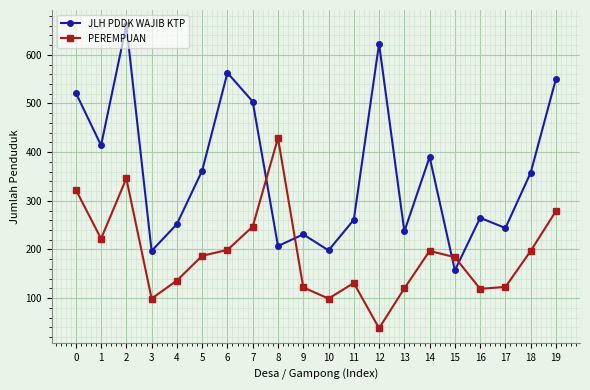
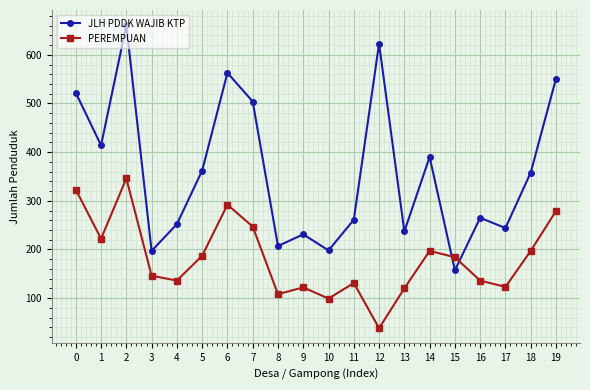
PEREMPUAN, 3: 100 -> 150
PEREMPUAN, 6: 200 -> 290
PEREMPUAN, 8: 430 -> 110
PEREMPUAN, 16: 120 -> 140
